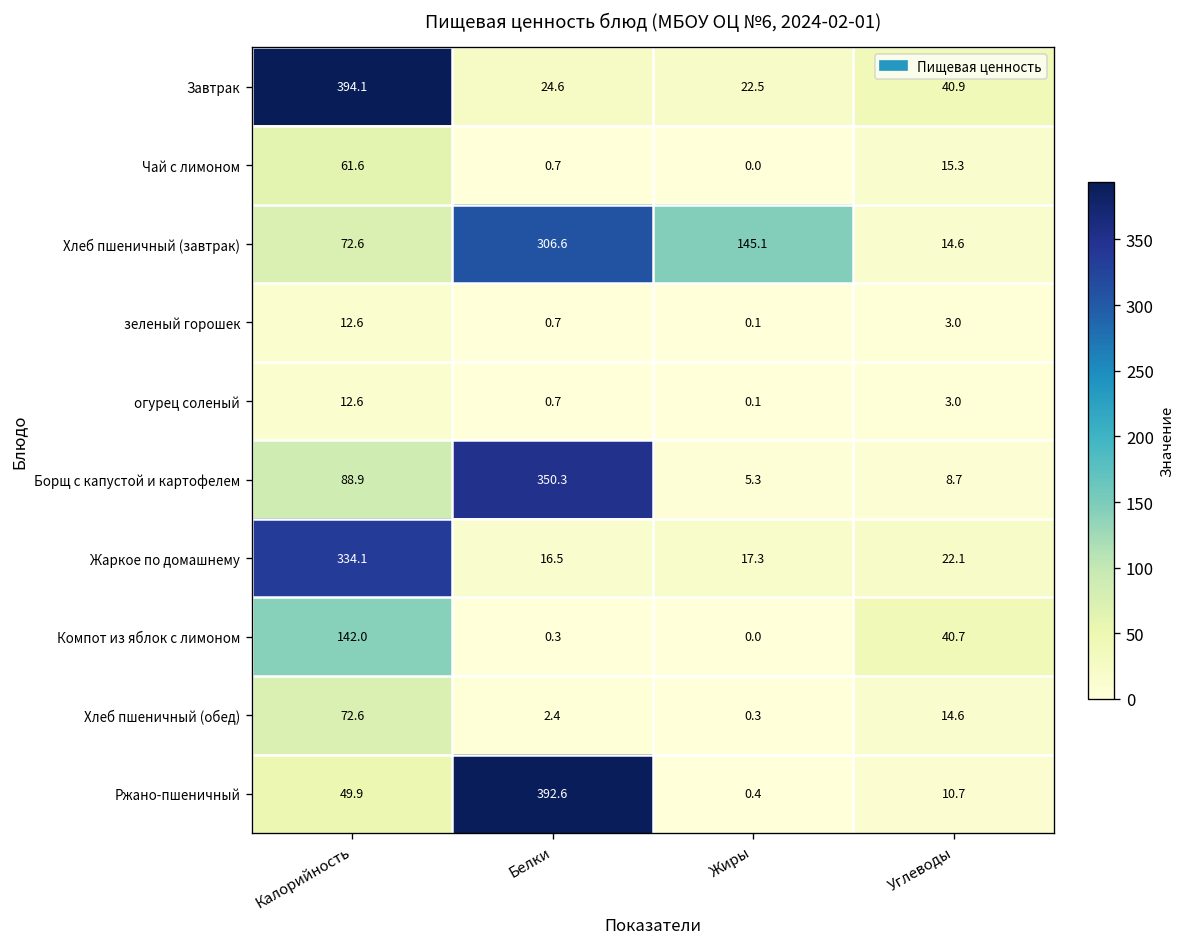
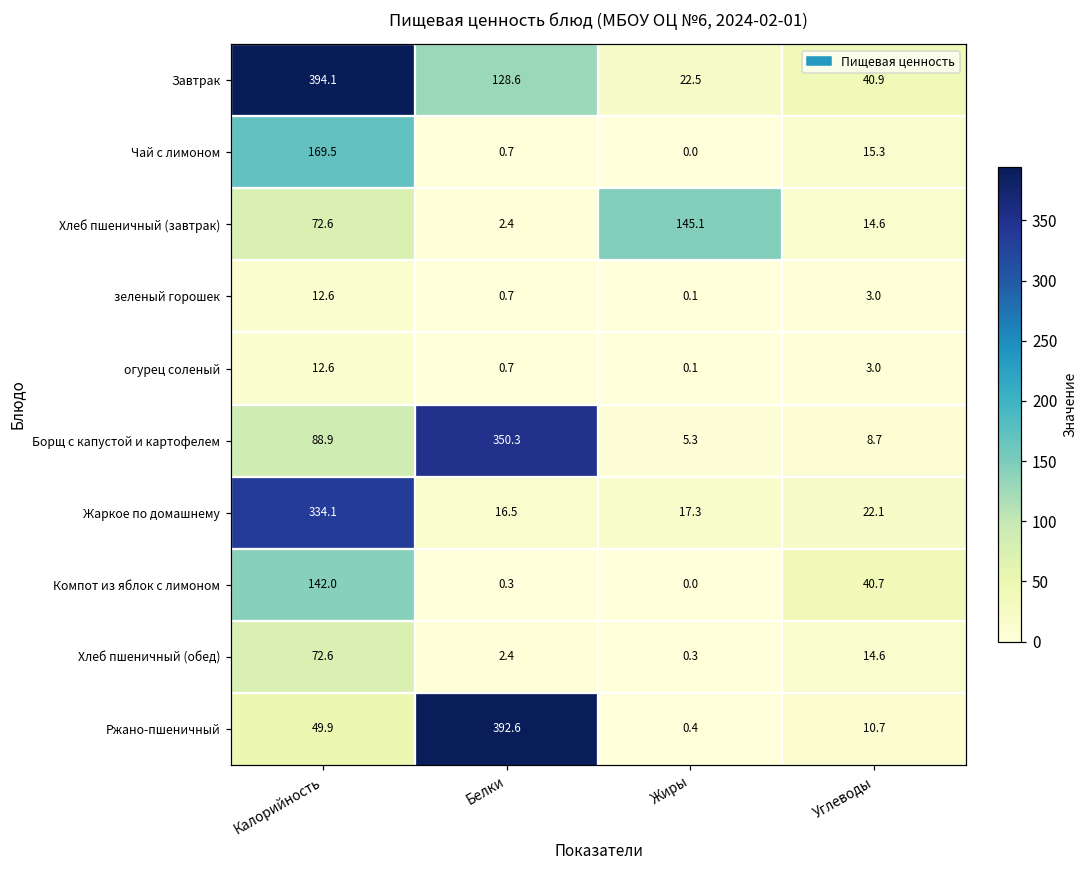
Завтрак, Белки: 24.6 -> 128.6
Чай с лимоном, Калорийность: 61.6 -> 169.5
Хлеб пшеничный (завтрак), Белки: 306.6 -> 2.4
